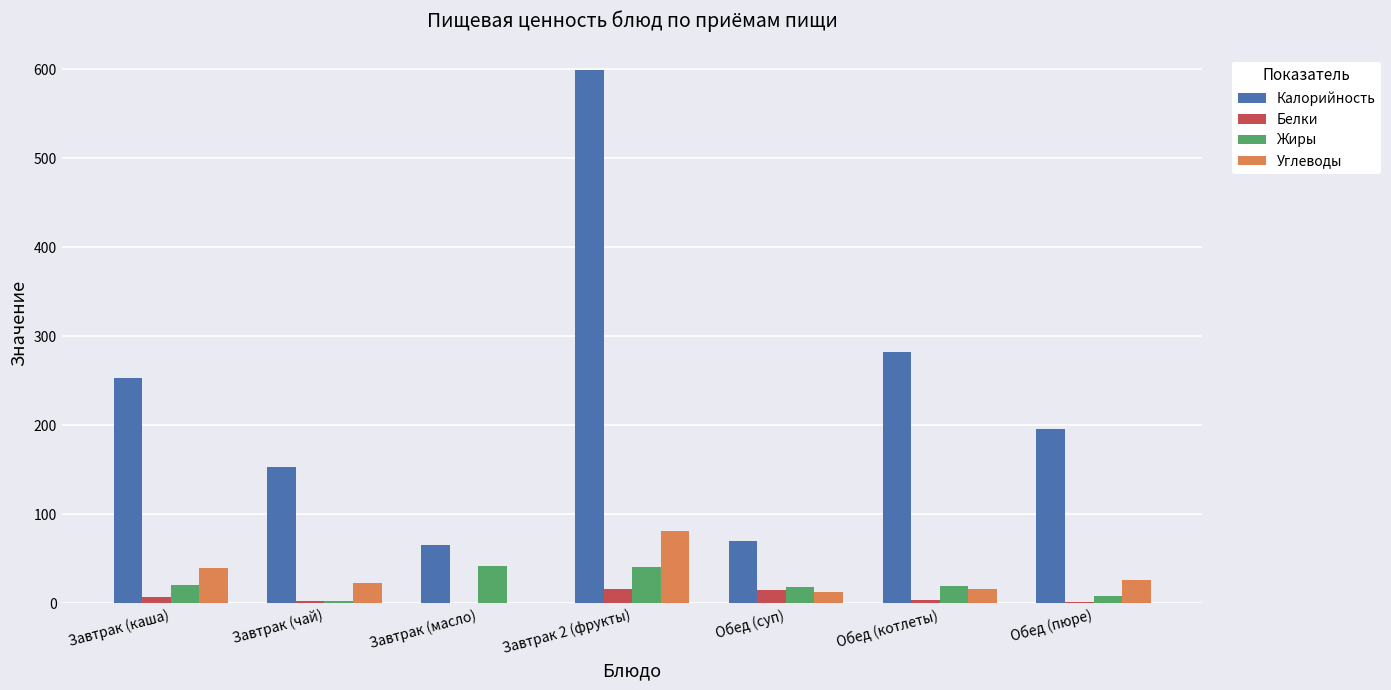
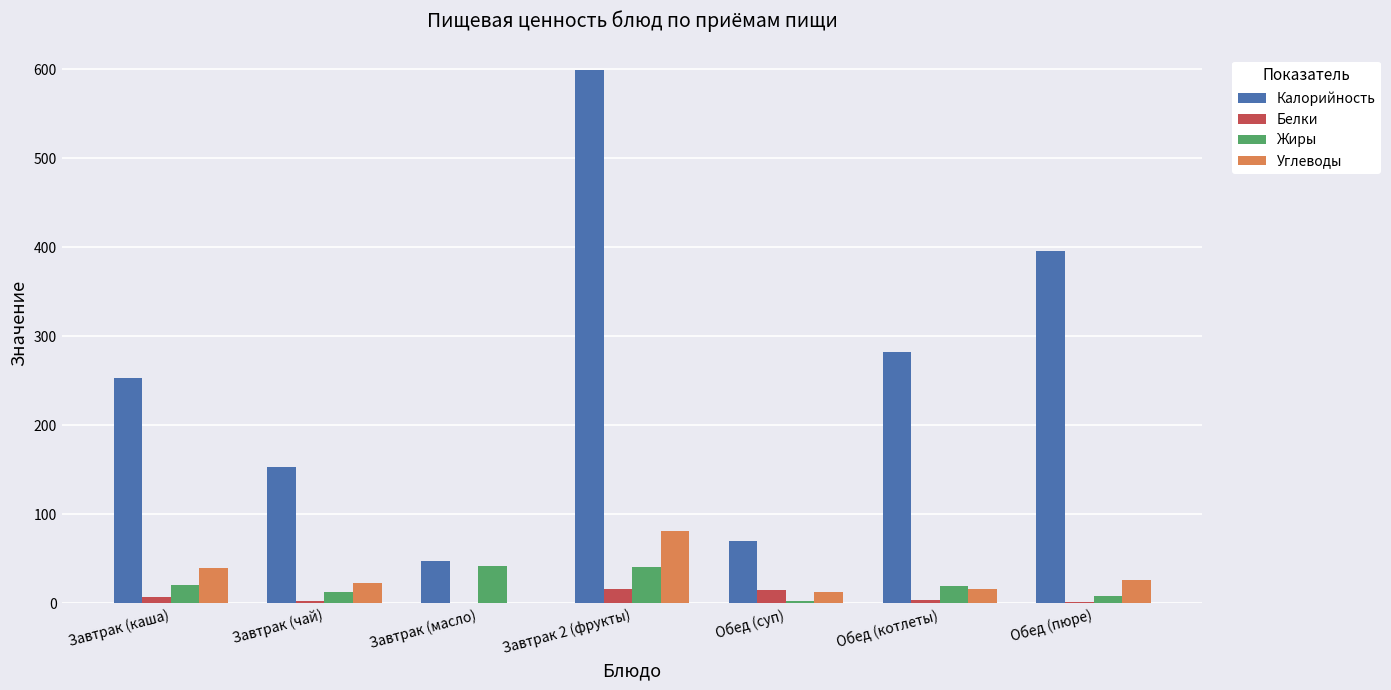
Жиры, Завтрак (чай): 0 -> 10
Калорийность, Завтрак (масло): 70 -> 50
Жиры, Обед (суп): 20 -> 0
Калорийность, Обед (пюре): 200 -> 400
